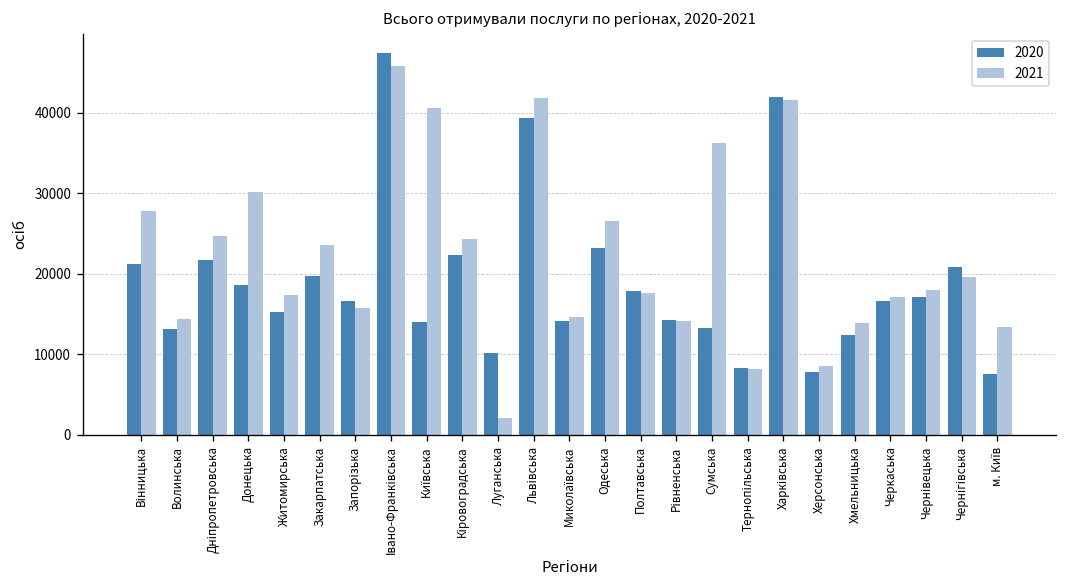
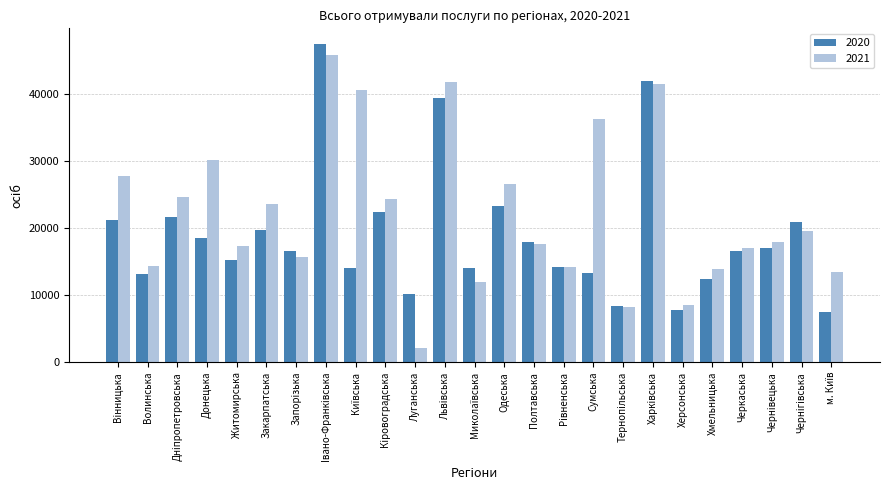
2021, Миколаївська: 15000 -> 12000
